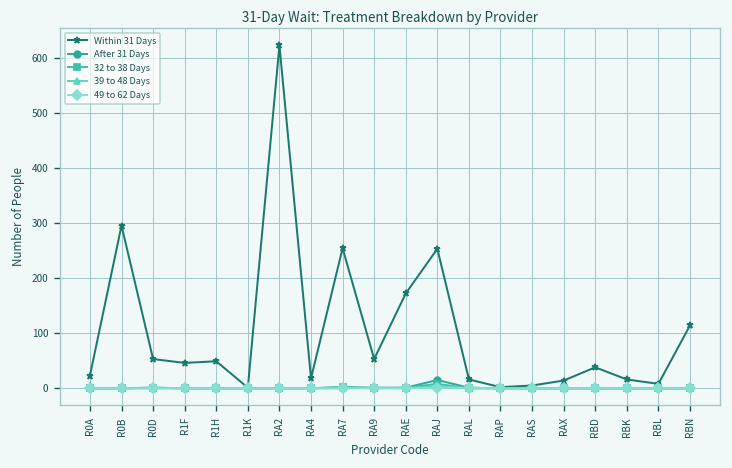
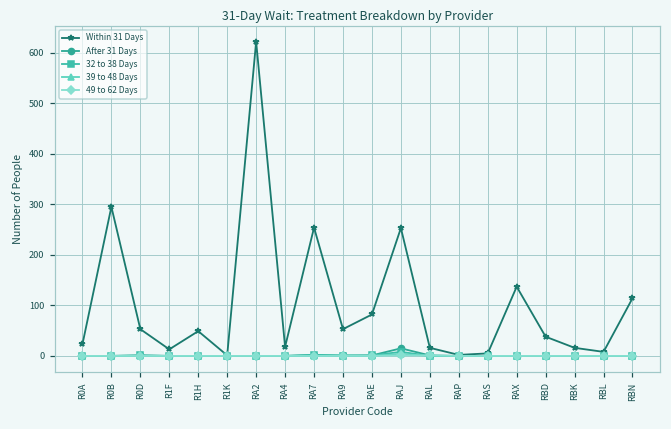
Within 31 Days, R1F: 50 -> 10
Within 31 Days, RAE: 170 -> 80
Within 31 Days, RAX: 10 -> 140
